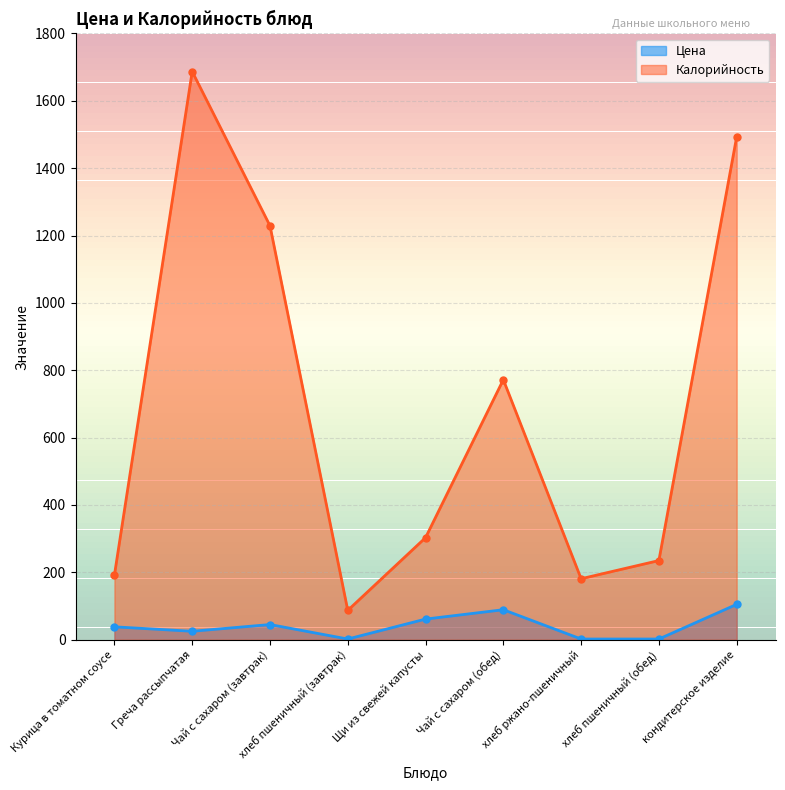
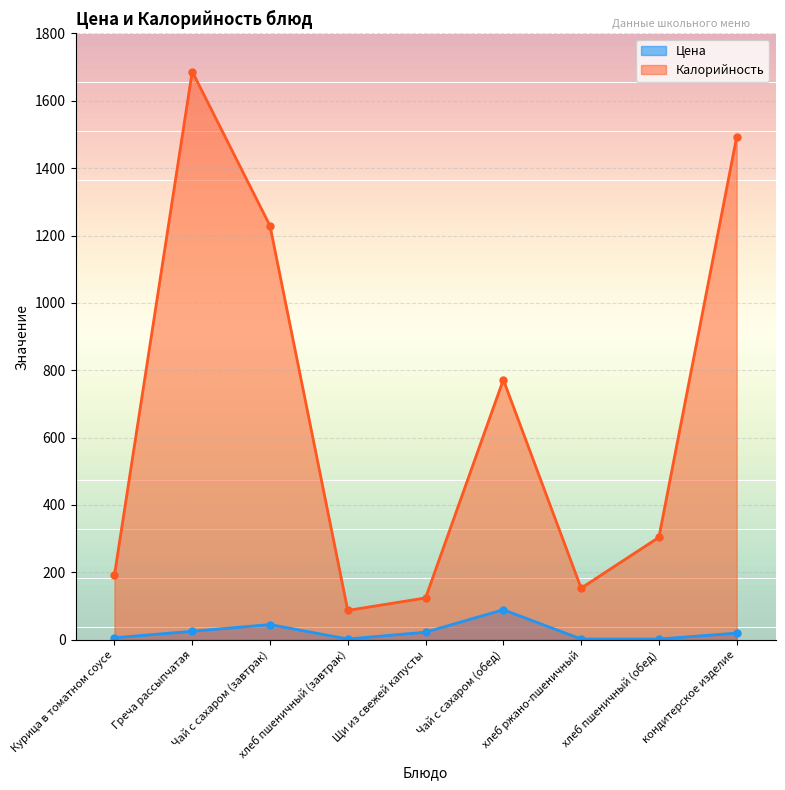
Цена, Курица в томатном соусе: 40 -> 10
Цена, Щи из свежей капусты: 60 -> 20
Калорийность, Щи из свежей капусты: 300 -> 120
Калорийность, хлеб ржано-пшеничный: 180 -> 150
Калорийность, хлеб пшеничный (обед): 240 -> 300
Цена, кондитерское изделие: 100 -> 20
